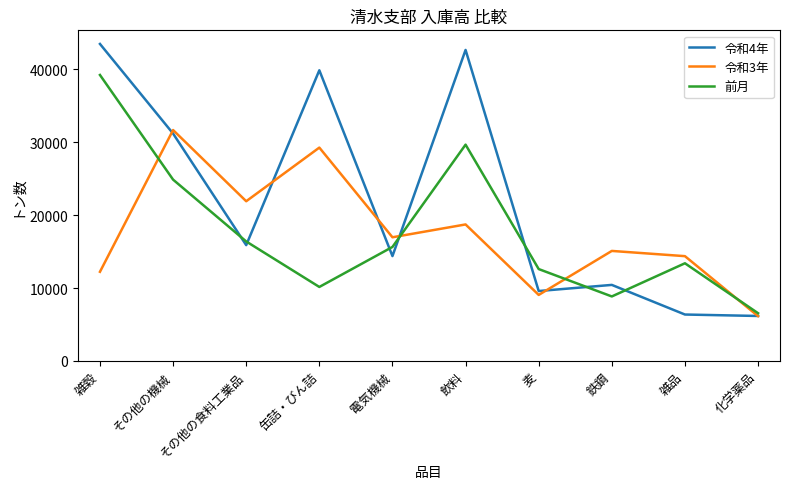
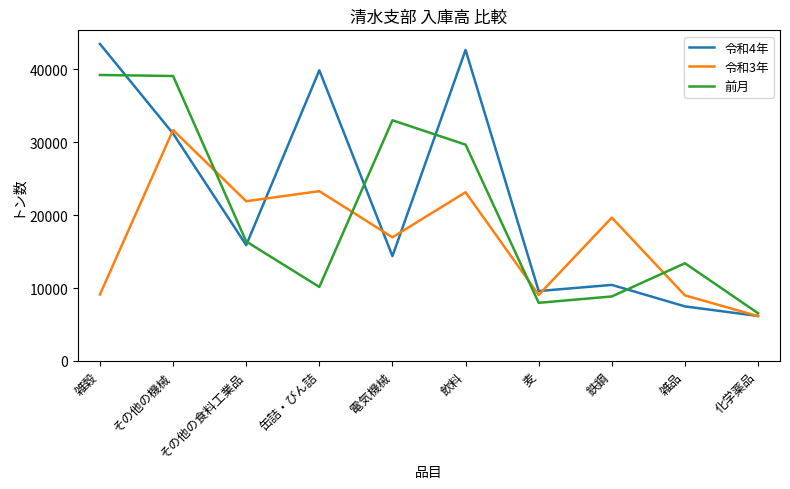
令和3年, 雑穀: 12000 -> 9000
前月, その他の機械: 25000 -> 39000
令和3年, 缶詰・びん詰: 29000 -> 23000
前月, 電気機械: 16000 -> 33000
令和3年, 飲料: 19000 -> 23000
前月, 麦: 13000 -> 8000
令和3年, 鉄鋼: 15000 -> 20000
令和4年, 雑品: 6000 -> 7000
令和3年, 雑品: 14000 -> 9000
